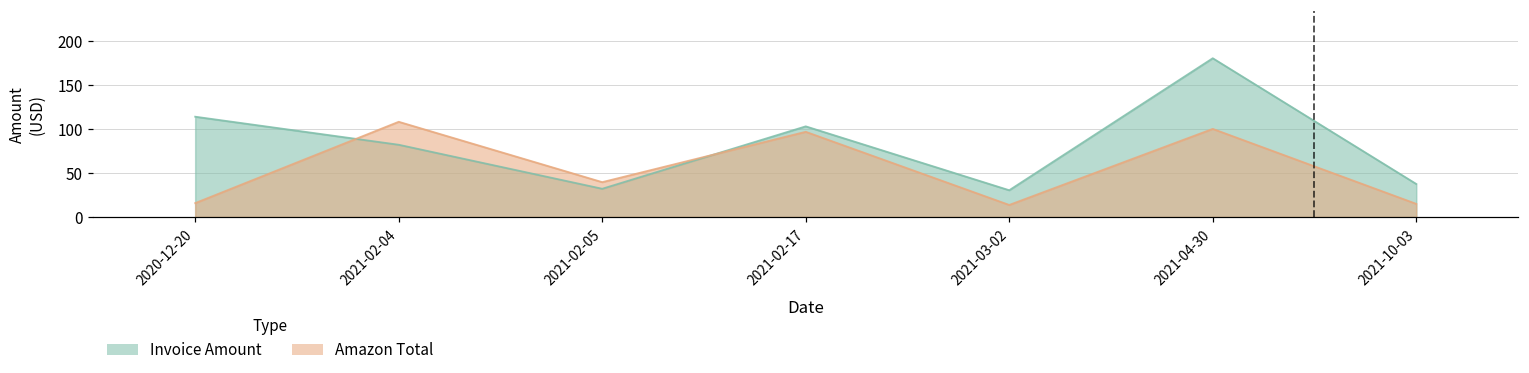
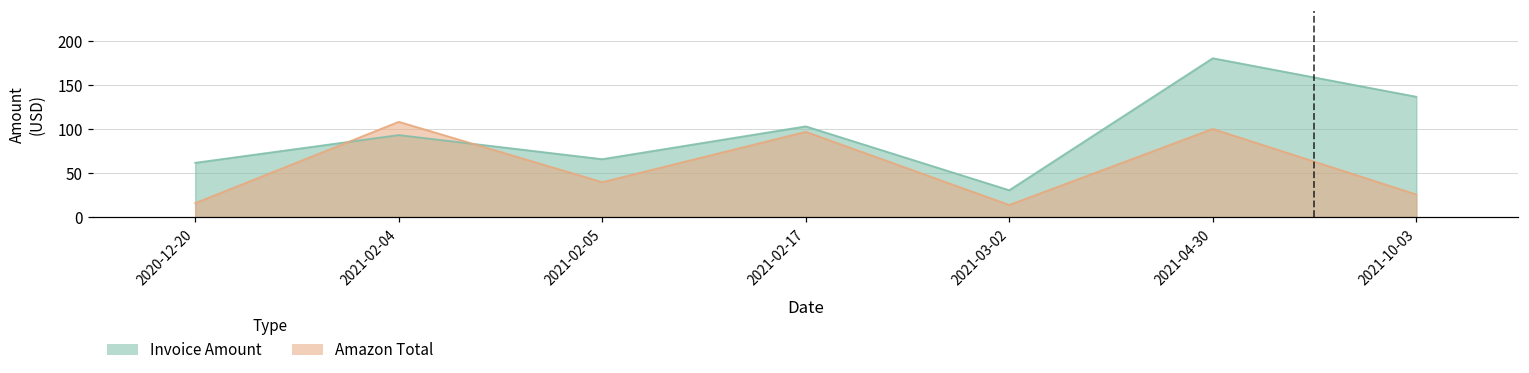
Invoice Amount, 2020-12-20: 110 -> 60
Invoice Amount, 2021-02-04: 80 -> 90
Invoice Amount, 2021-02-05: 30 -> 70
Invoice Amount, 2021-10-03: 40 -> 140
Amazon Total, 2021-10-03: 10 -> 30
